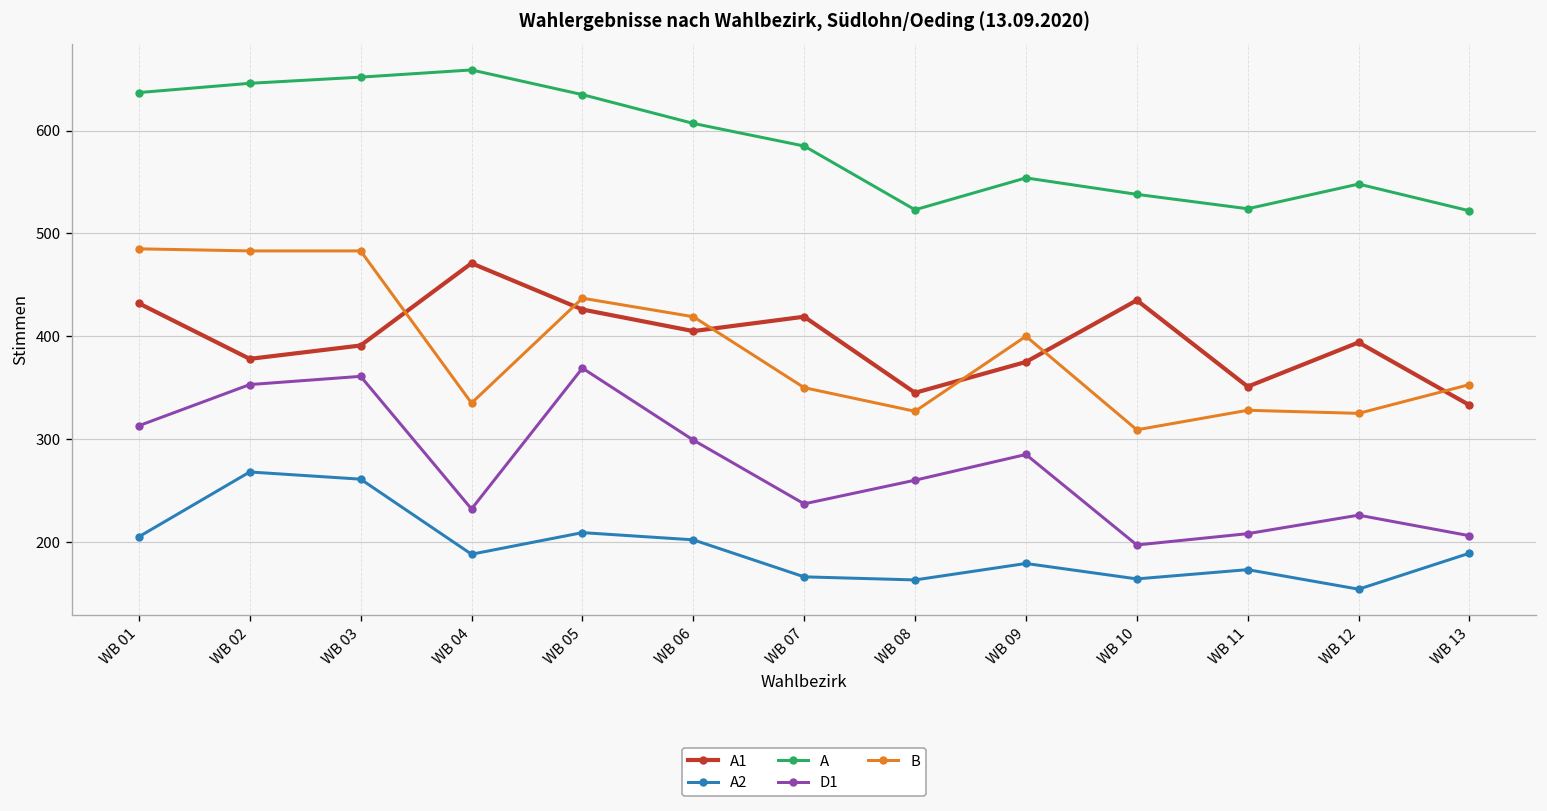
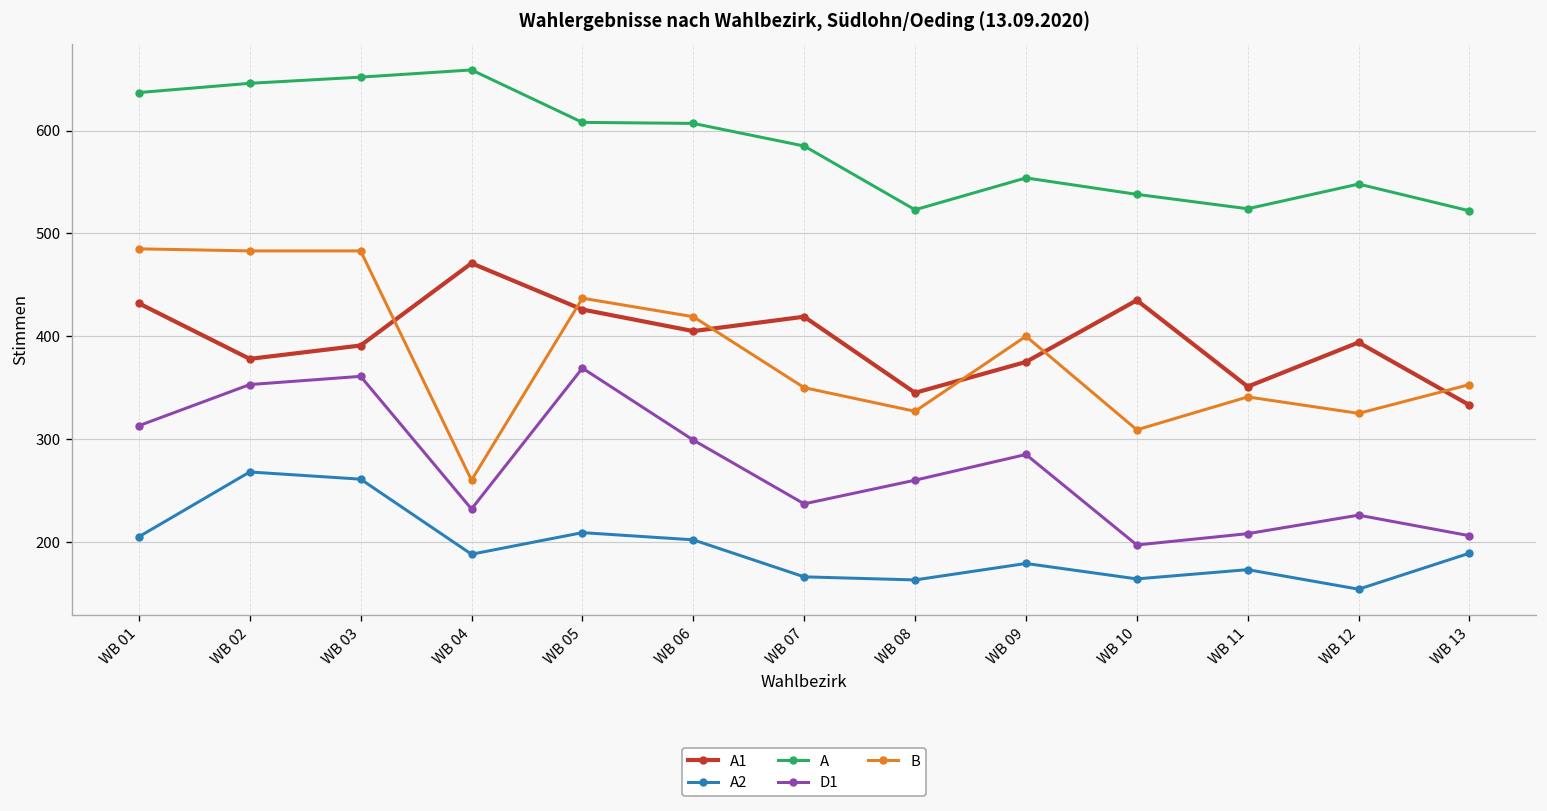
B, WB 04: 340 -> 260
A, WB 05: 640 -> 610
B, WB 11: 330 -> 340
